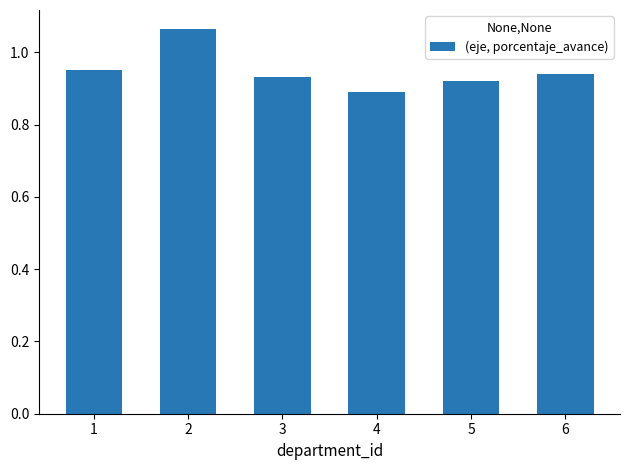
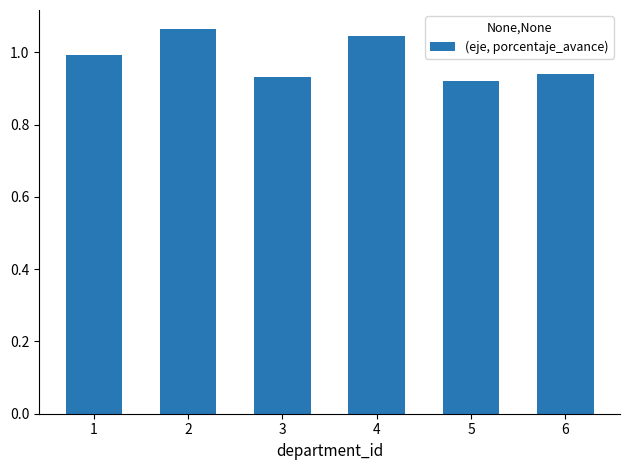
1: 0.95 -> 0.99
4: 0.89 -> 1.05
